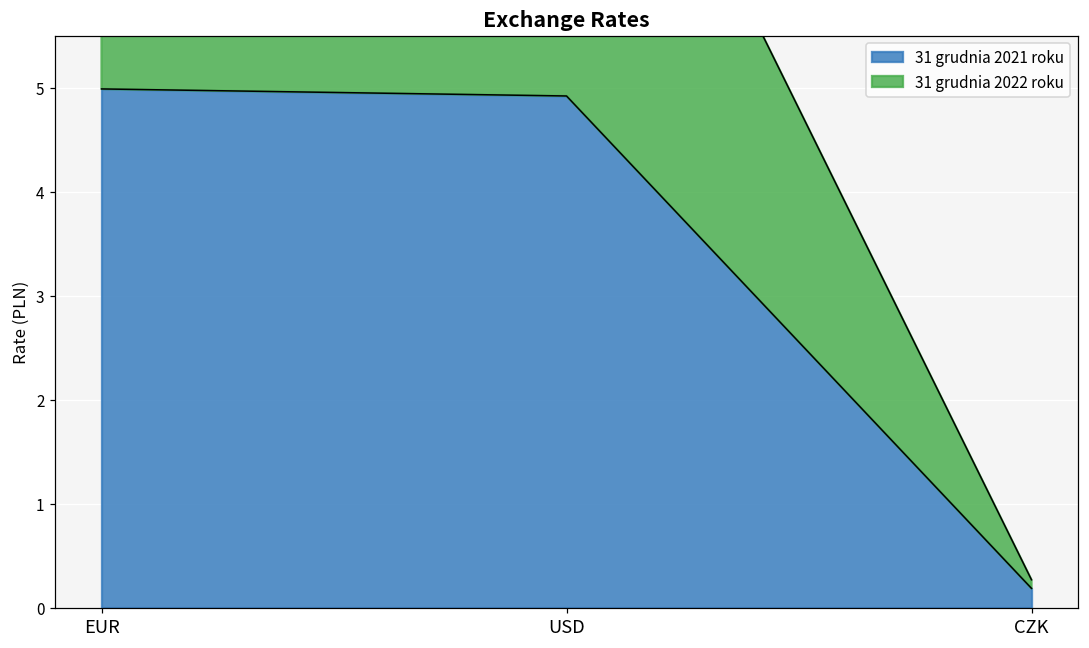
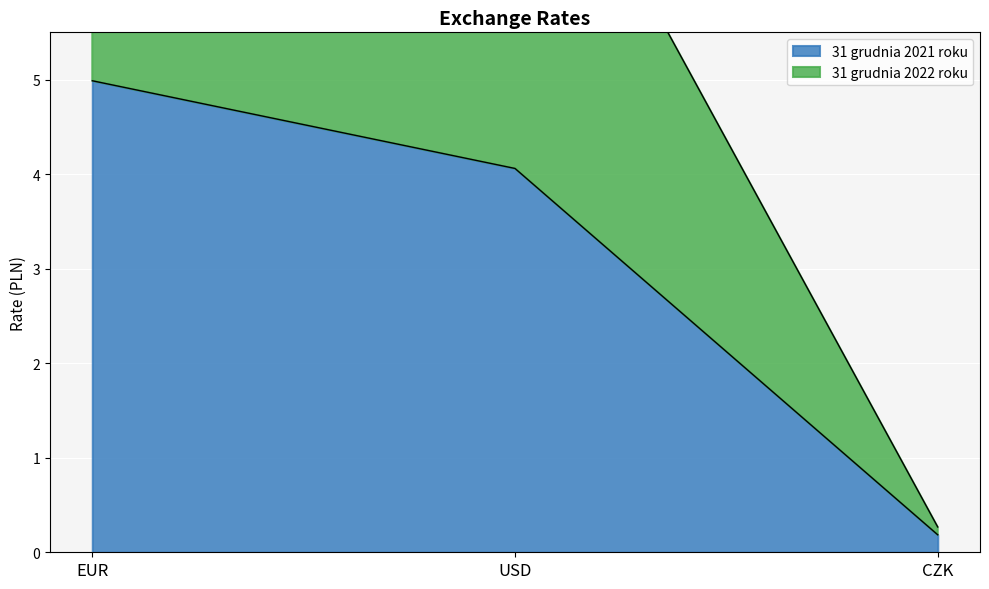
31 grudnia 2021 roku, USD: 4.9 -> 4.1
